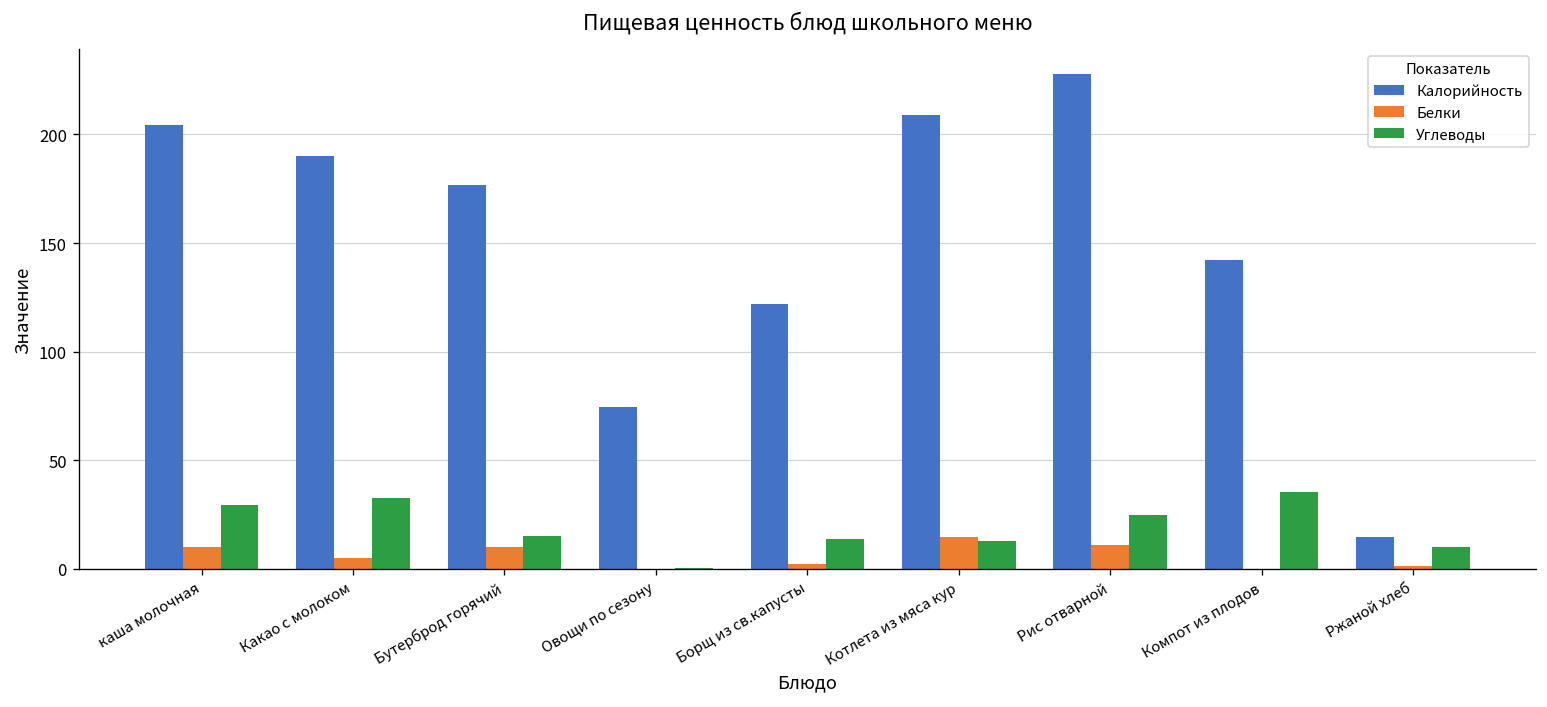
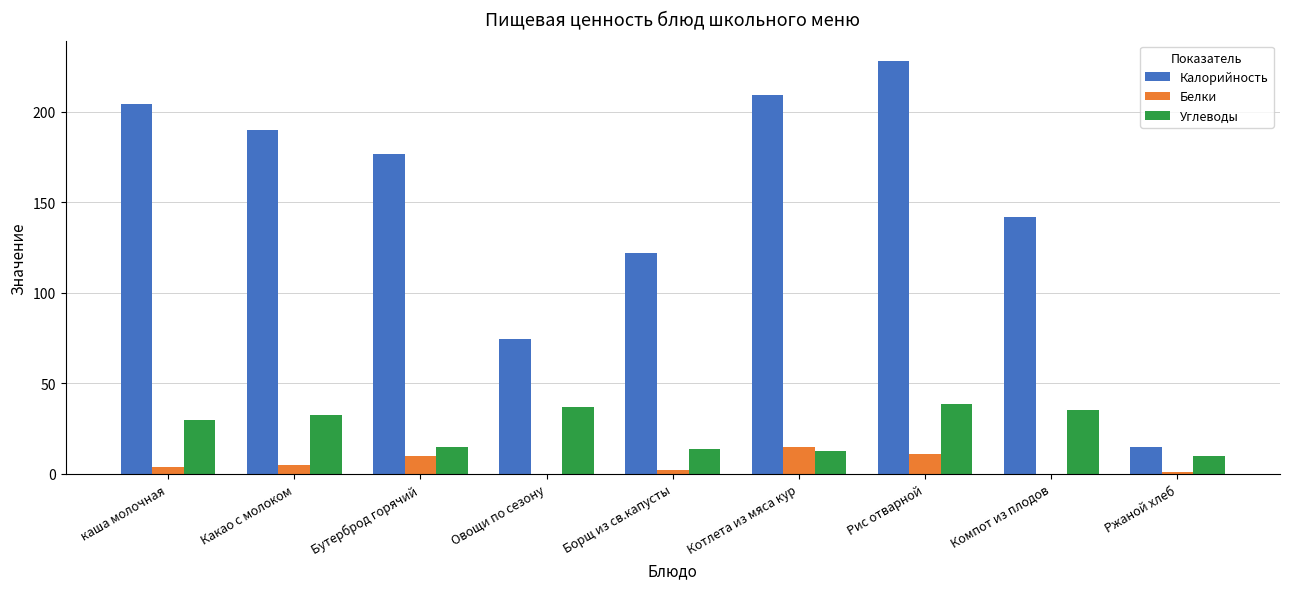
Белки, каша молочная: 10 -> 4
Углеводы, Овощи по сезону: 1 -> 37
Углеводы, Рис отварной: 25 -> 39
